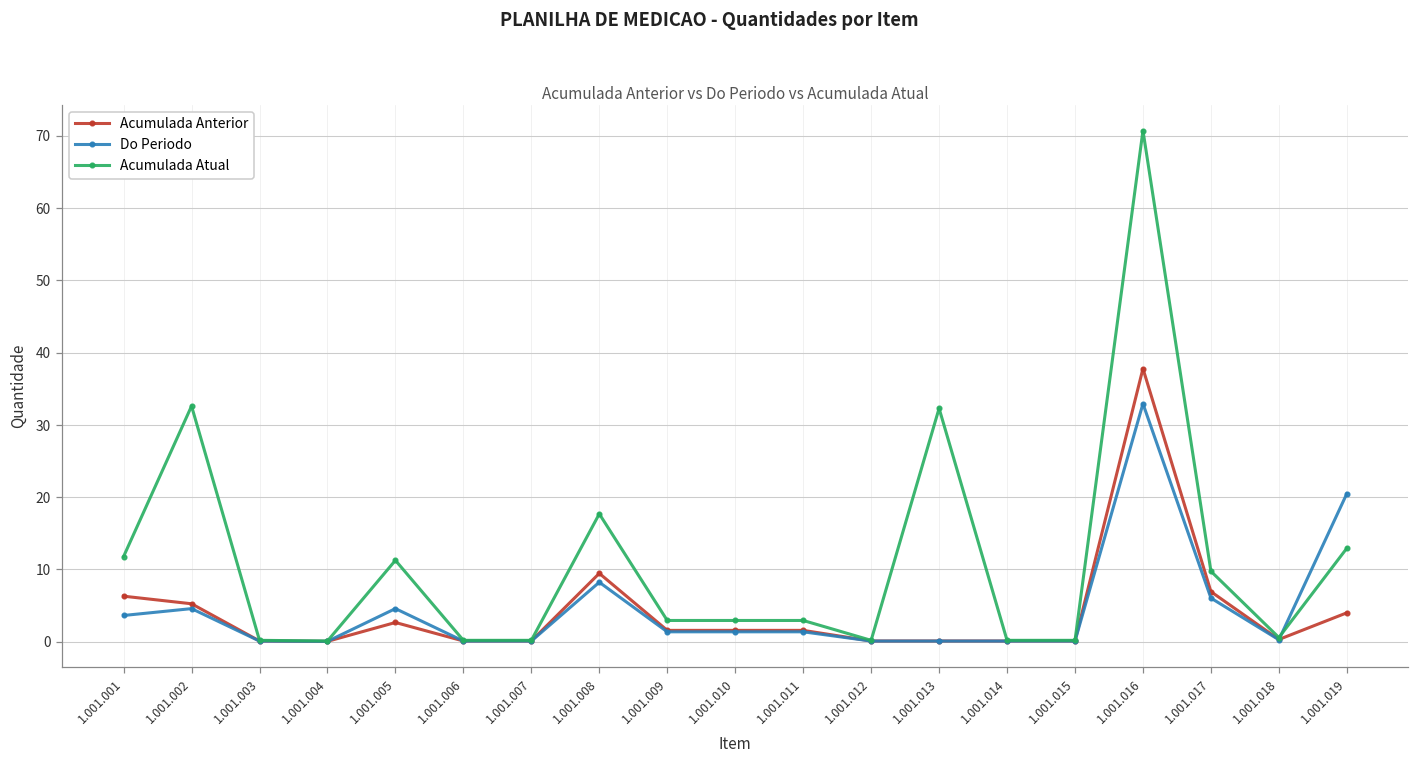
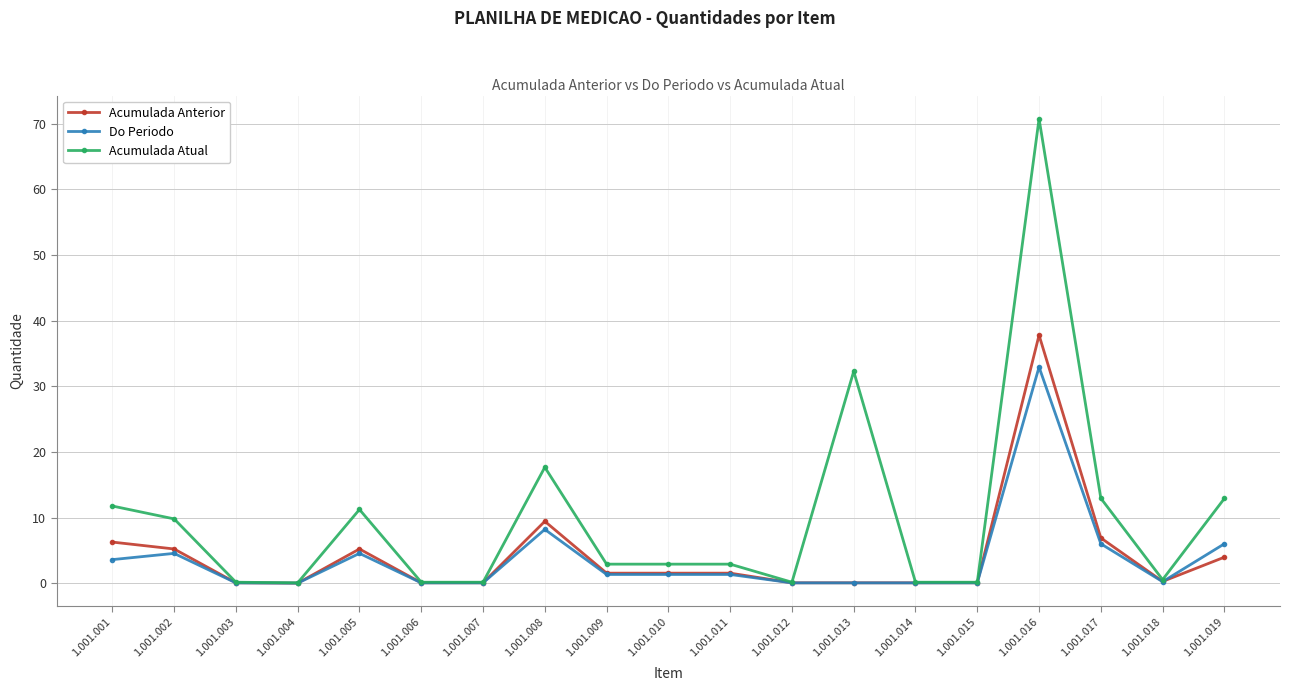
Acumulada Atual, 1.001.002: 33 -> 10
Acumulada Anterior, 1.001.005: 3 -> 5
Acumulada Atual, 1.001.017: 10 -> 13
Do Periodo, 1.001.019: 20 -> 6
